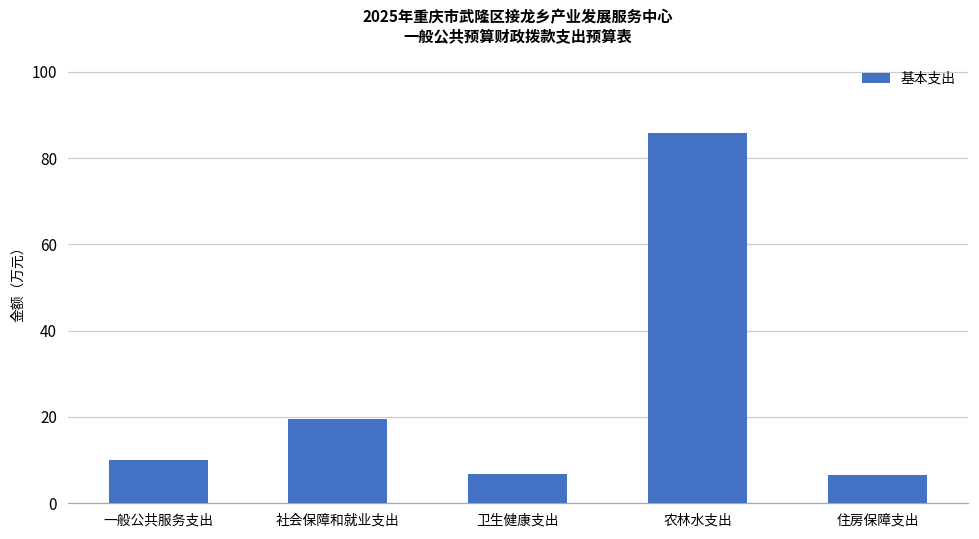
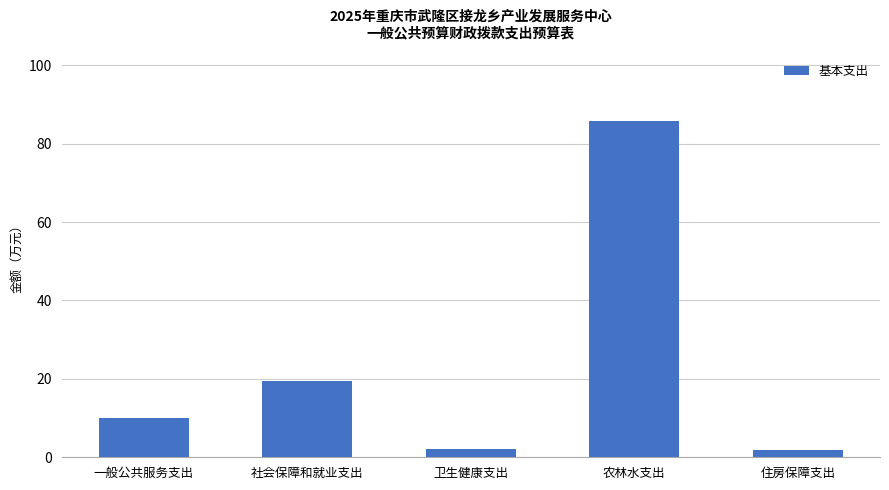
卫生健康支出: 7 -> 2
住房保障支出: 7 -> 2
